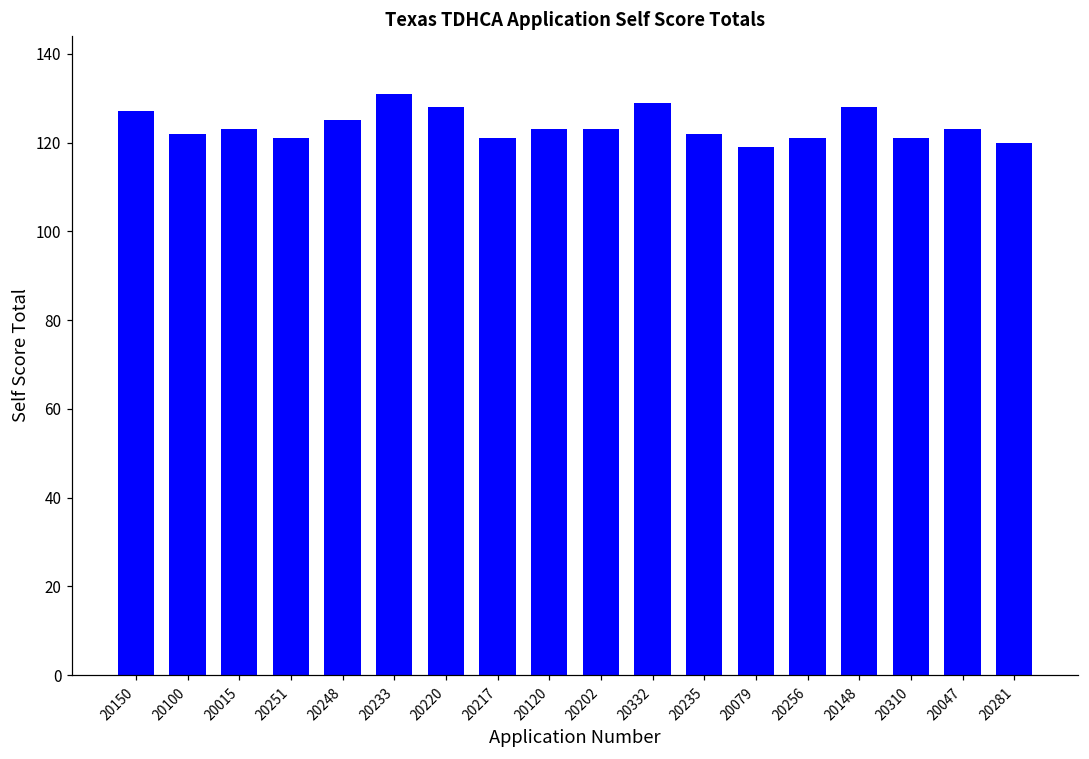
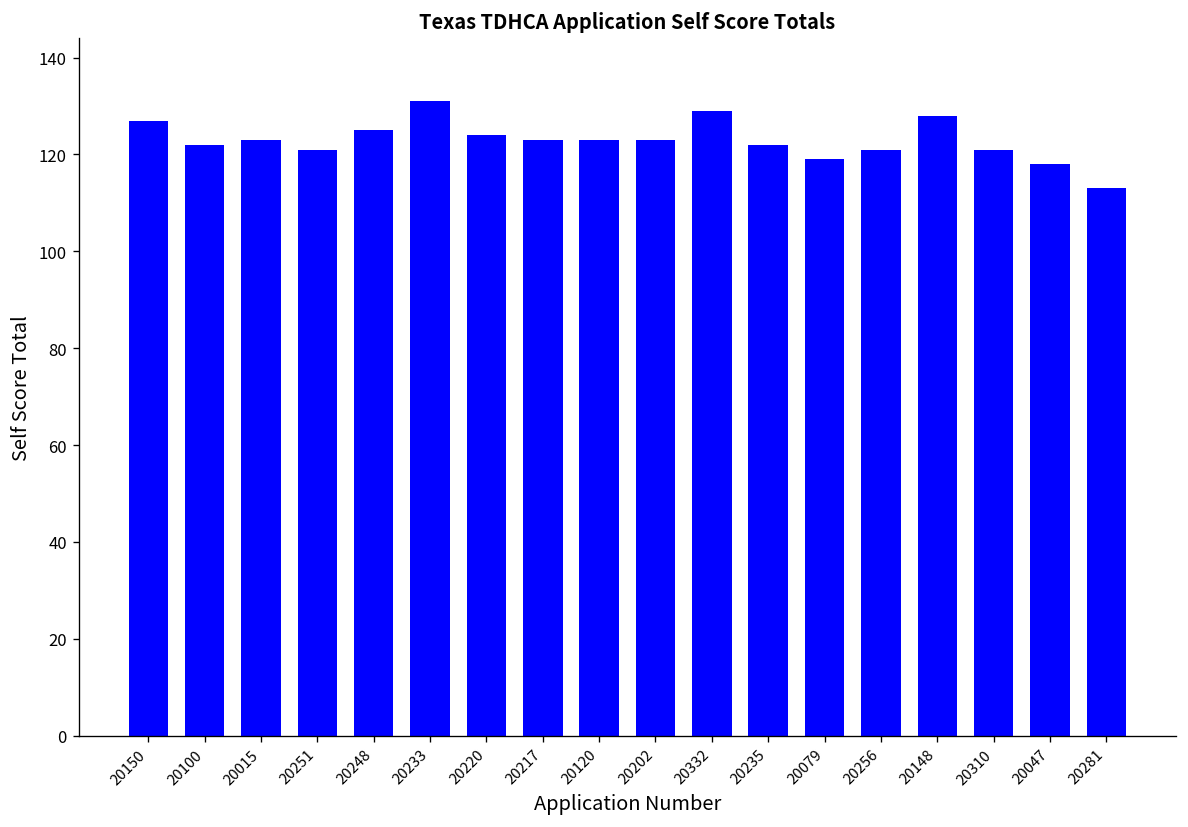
20220: 128 -> 124
20217: 121 -> 123
20047: 123 -> 118
20281: 120 -> 113
